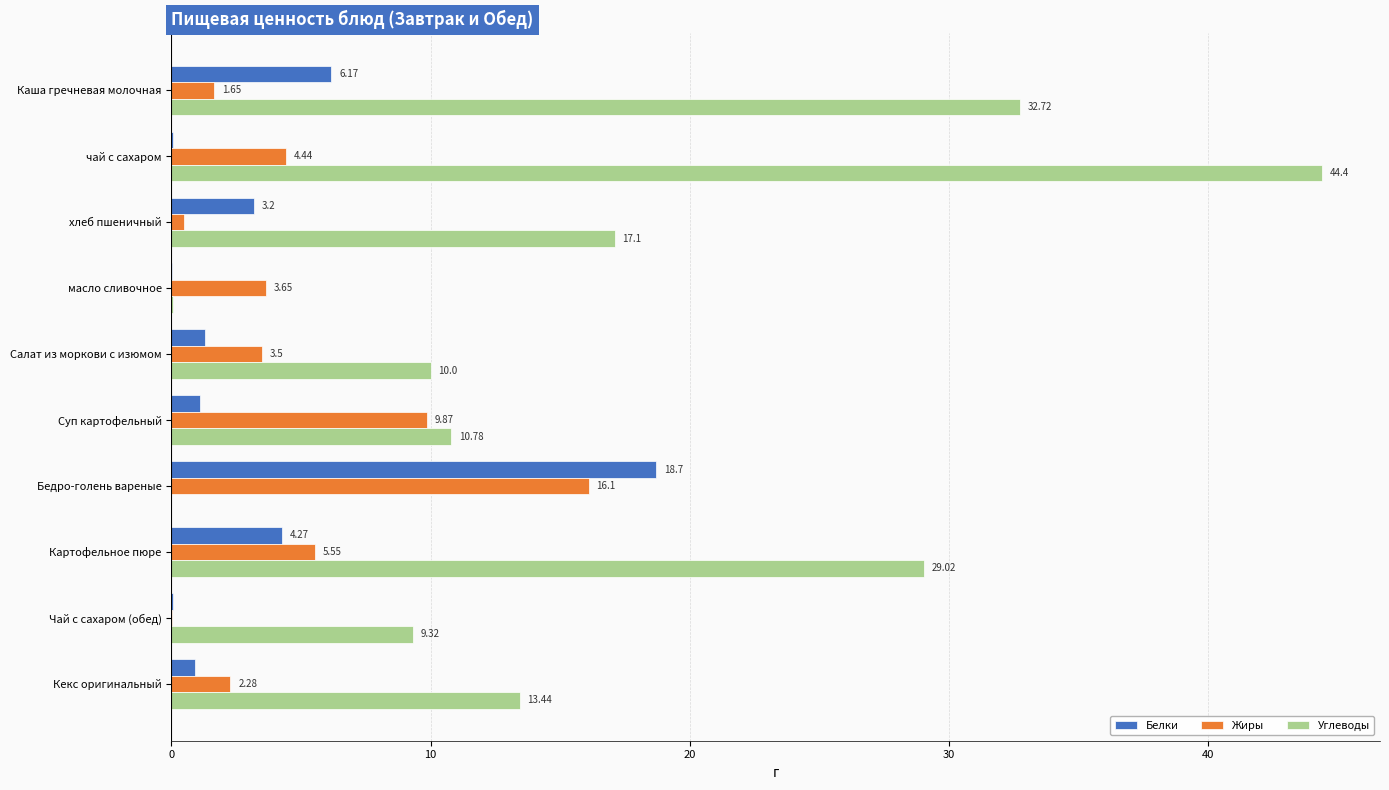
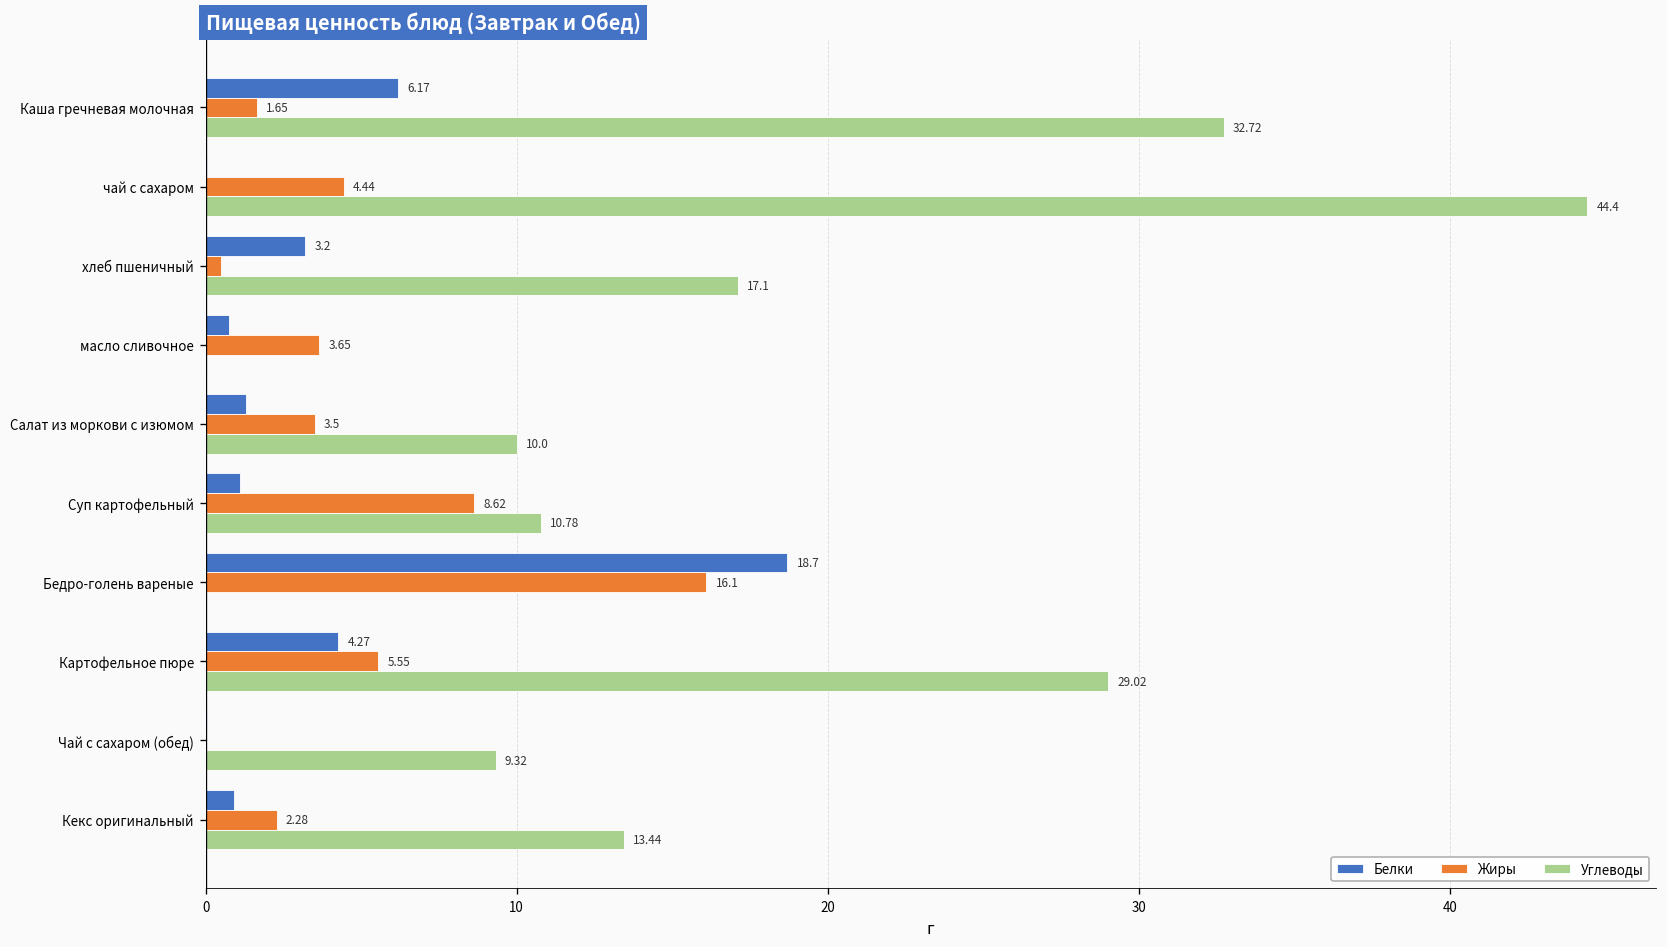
Белки, масло сливочное: 0.0 -> 0.8
Жиры, Суп картофельный: 9.87 -> 8.62
